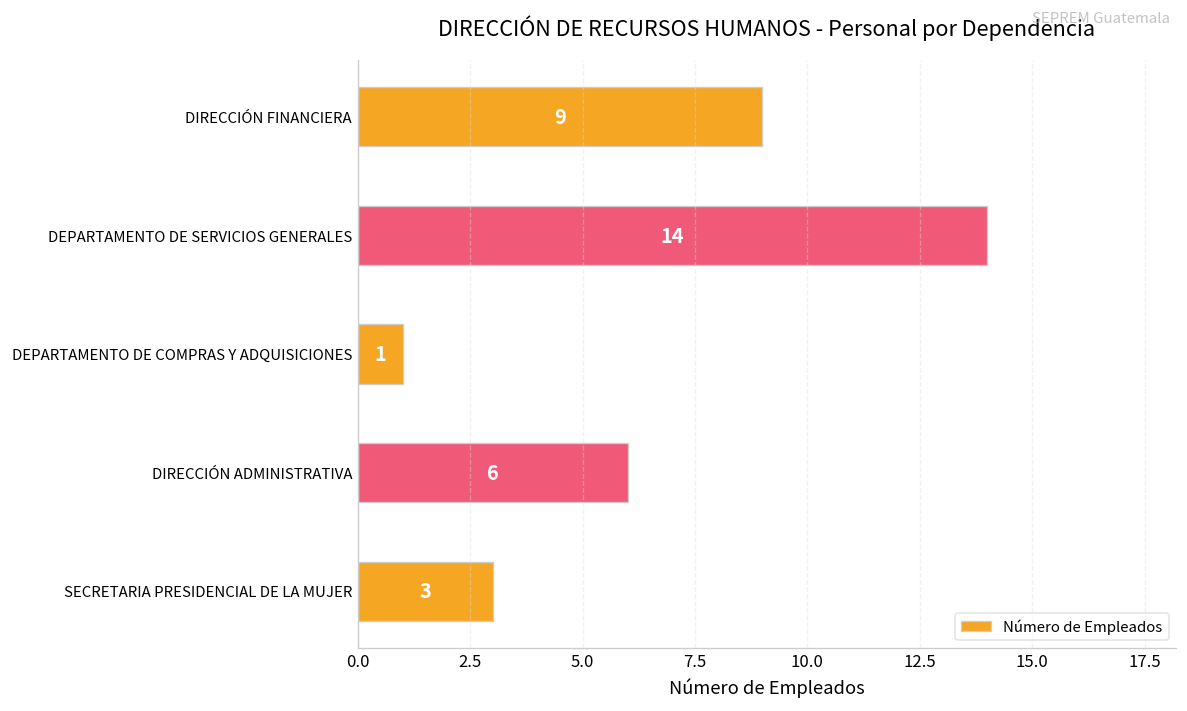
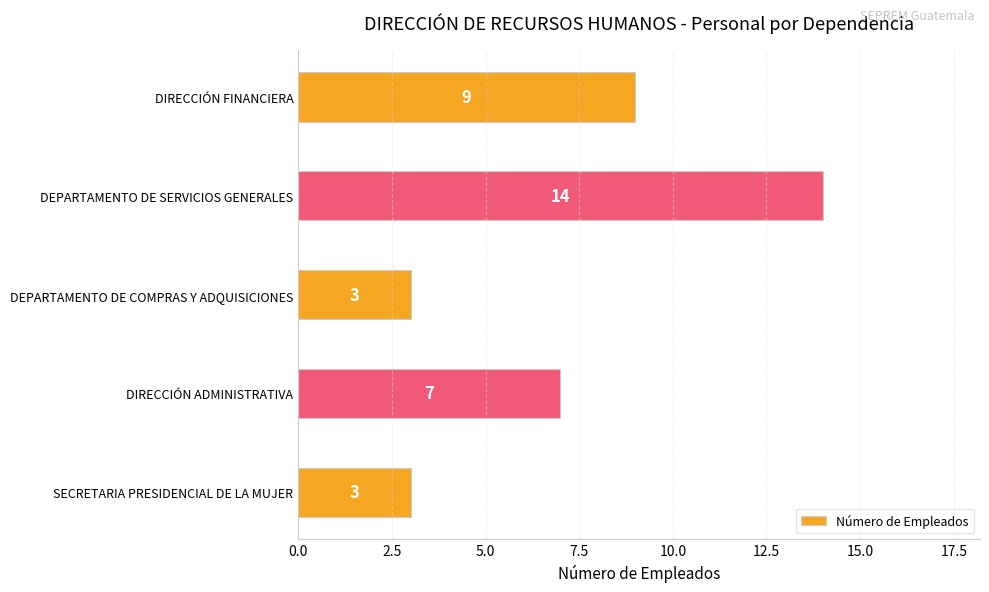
DEPARTAMENTO DE COMPRAS Y ADQUISICIONES: 1 -> 3
DIRECCIÓN ADMINISTRATIVA: 6 -> 7
